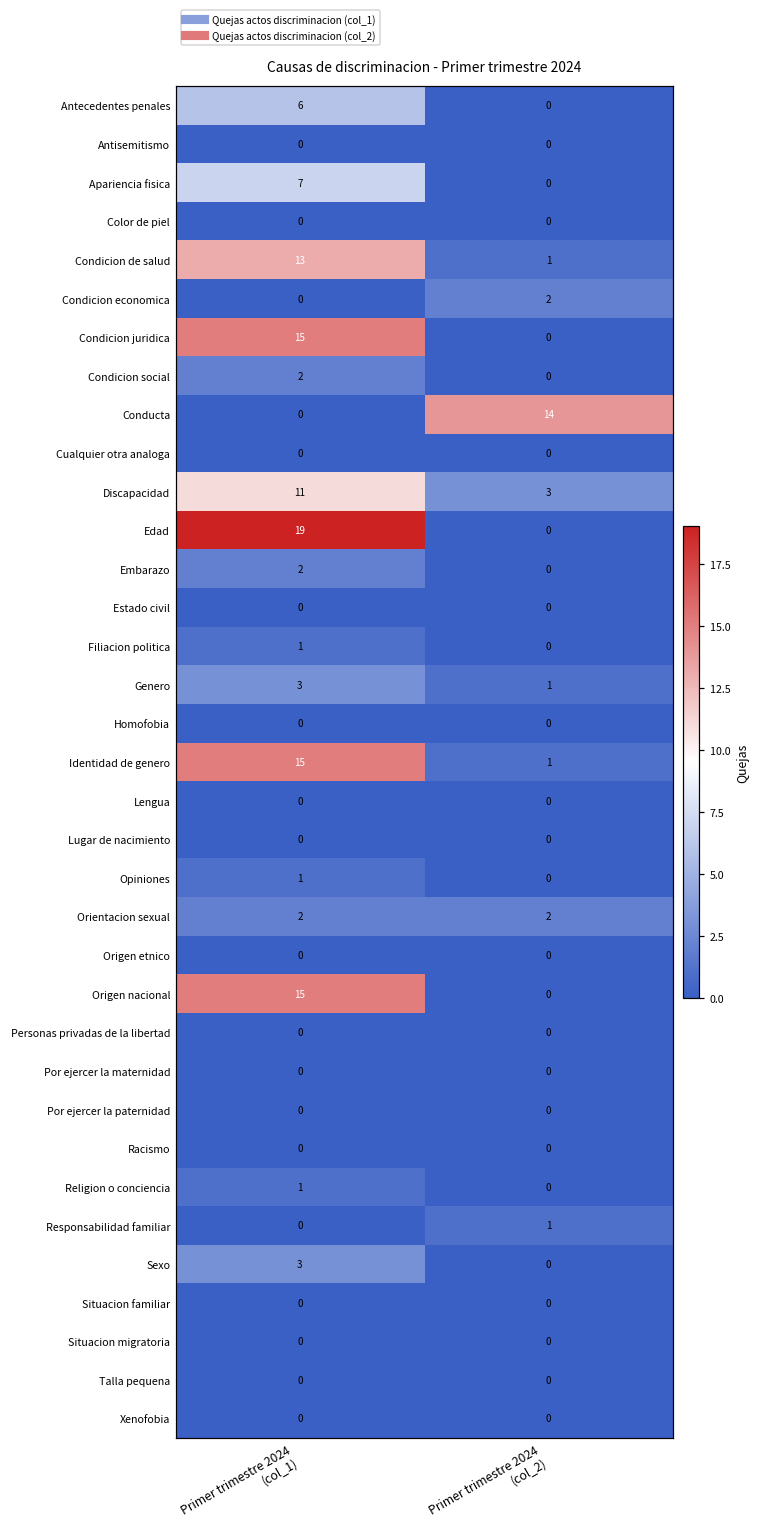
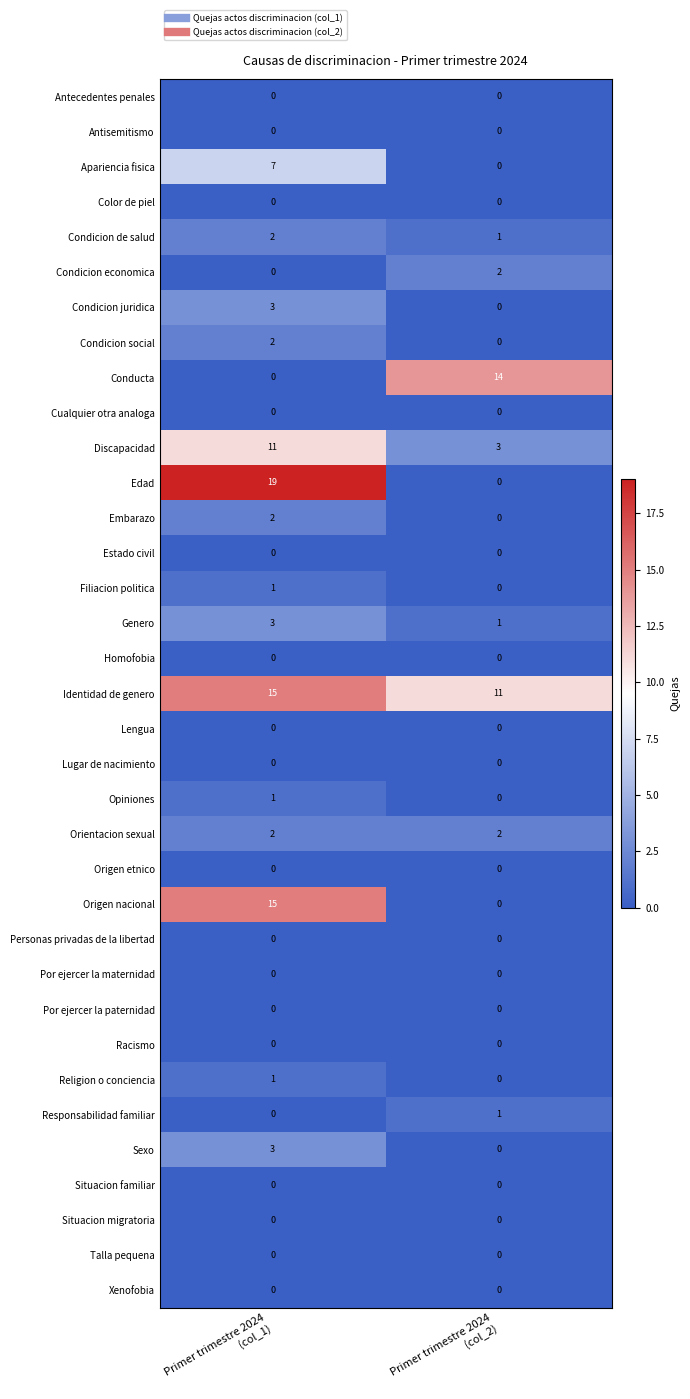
Antecedentes penales, Primer trimestre 2024 (col_1): 6 -> 0
Condicion de salud, Primer trimestre 2024 (col_1): 13 -> 2
Condicion juridica, Primer trimestre 2024 (col_1): 15 -> 3
Identidad de genero, Primer trimestre 2024 (col_2): 1 -> 11
